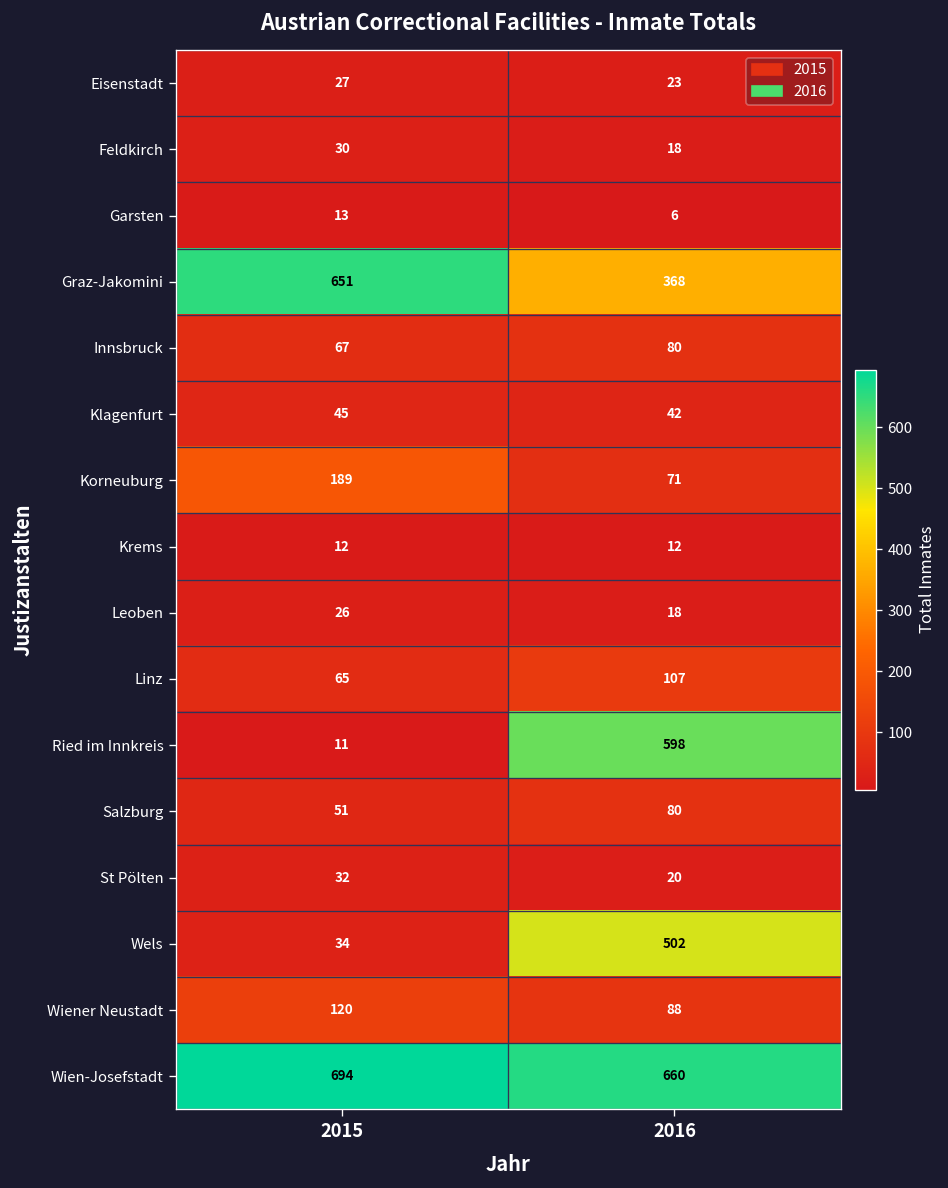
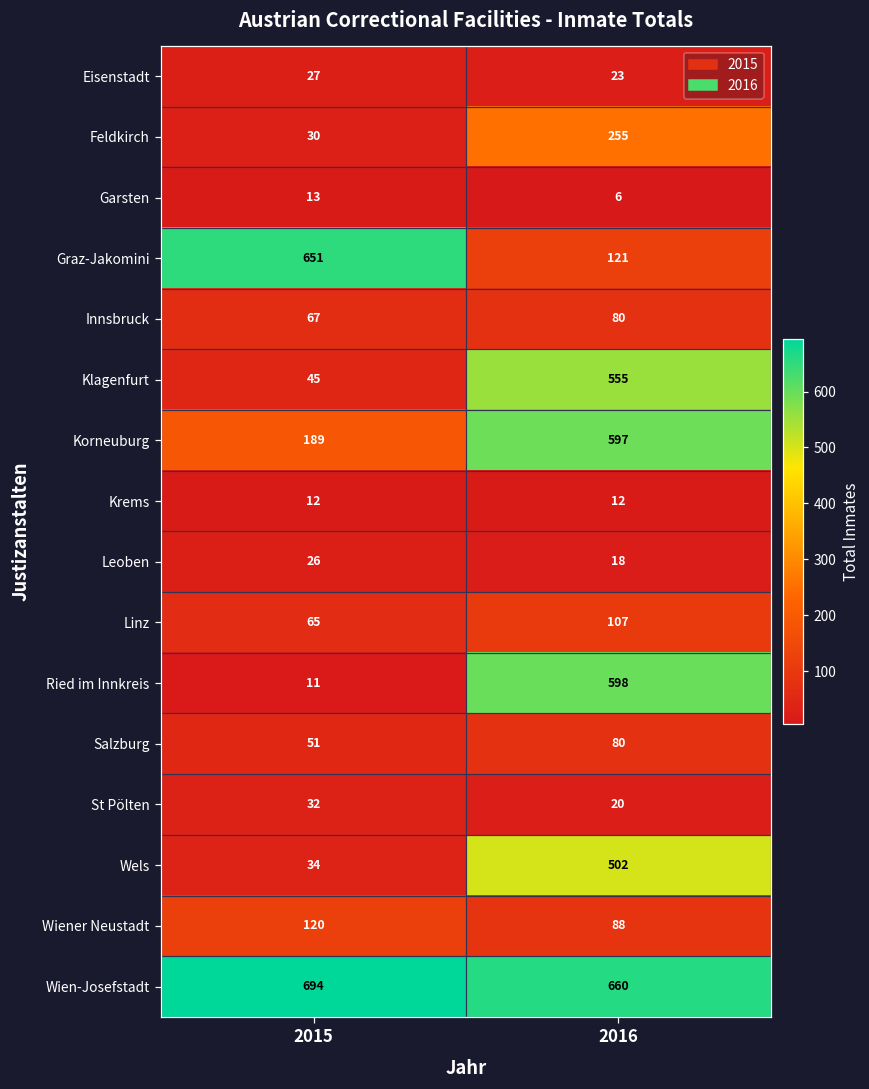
Feldkirch, 2016: 18 -> 255
Graz-Jakomini, 2016: 368 -> 121
Klagenfurt, 2016: 42 -> 555
Korneuburg, 2016: 71 -> 597
